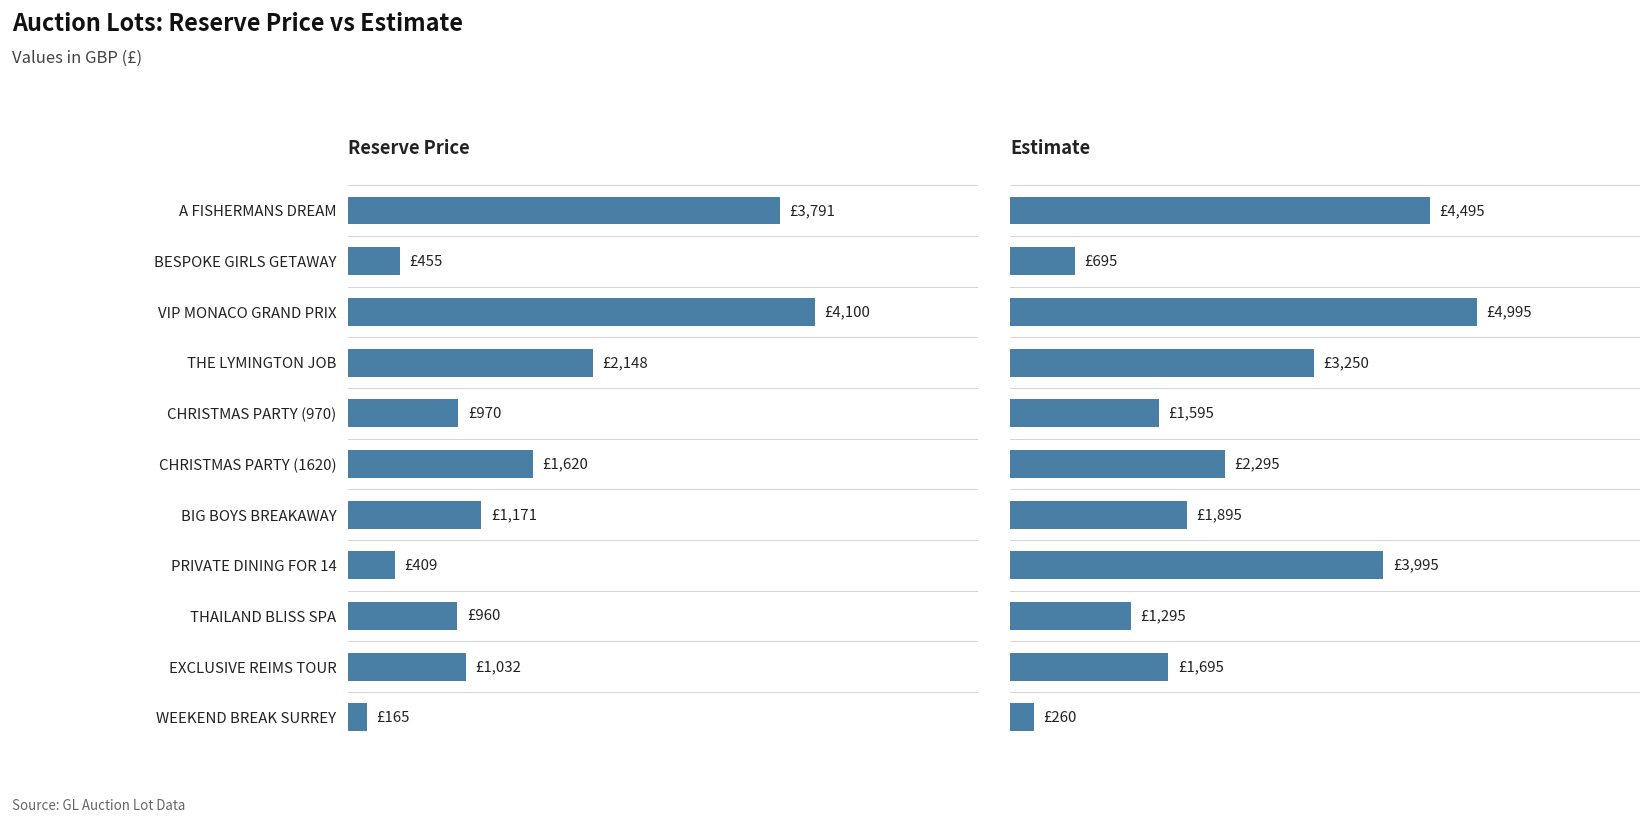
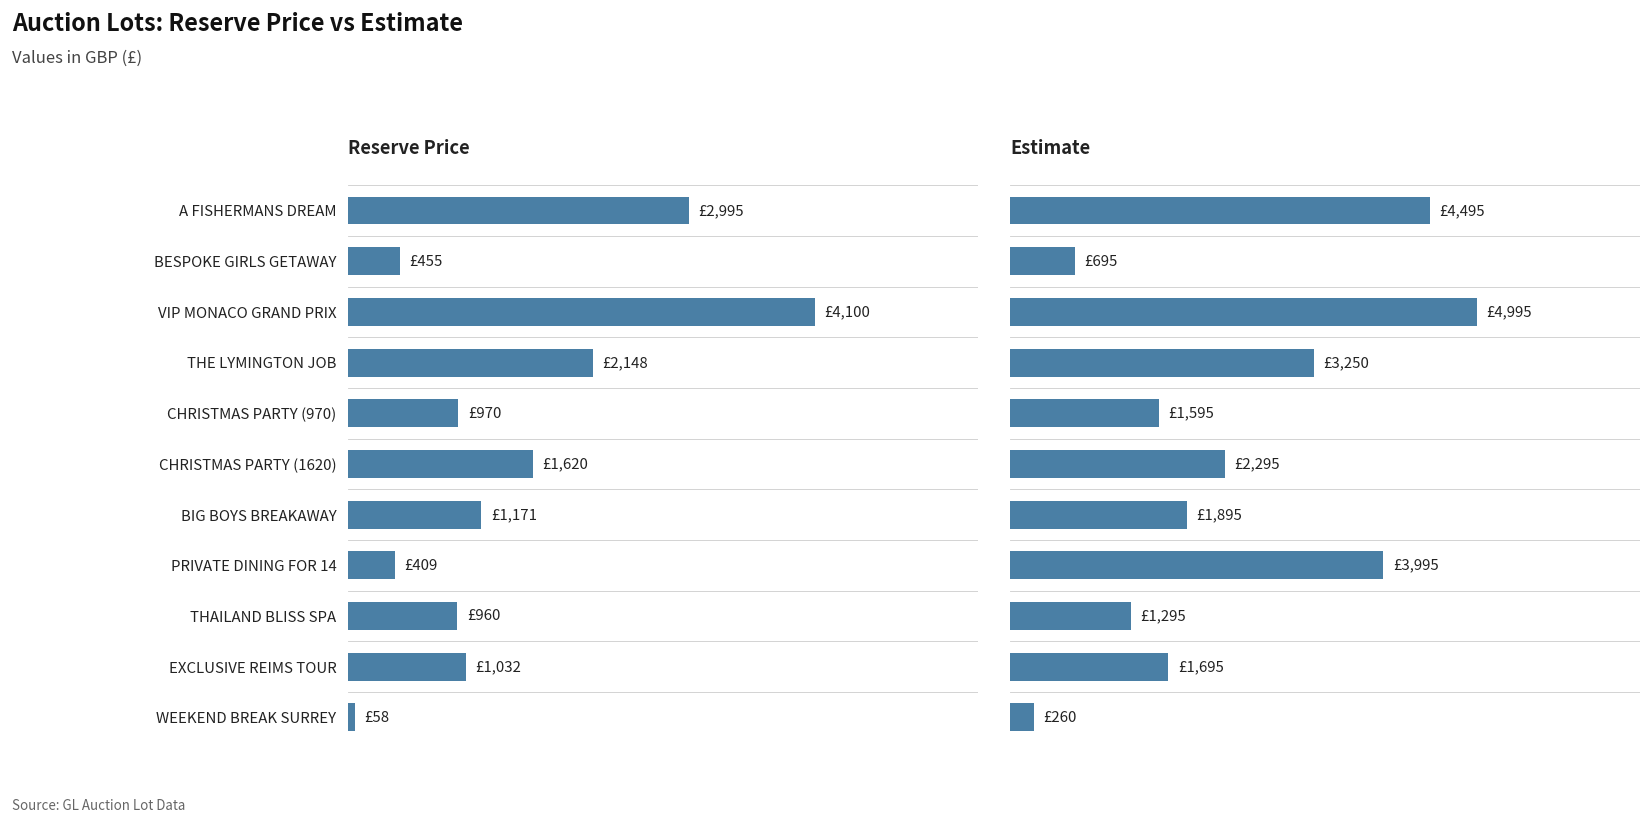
Reserve Price, A FISHERMANS DREAM: £3,791 -> £2,995
Reserve Price, WEEKEND BREAK SURREY: £165 -> £58
